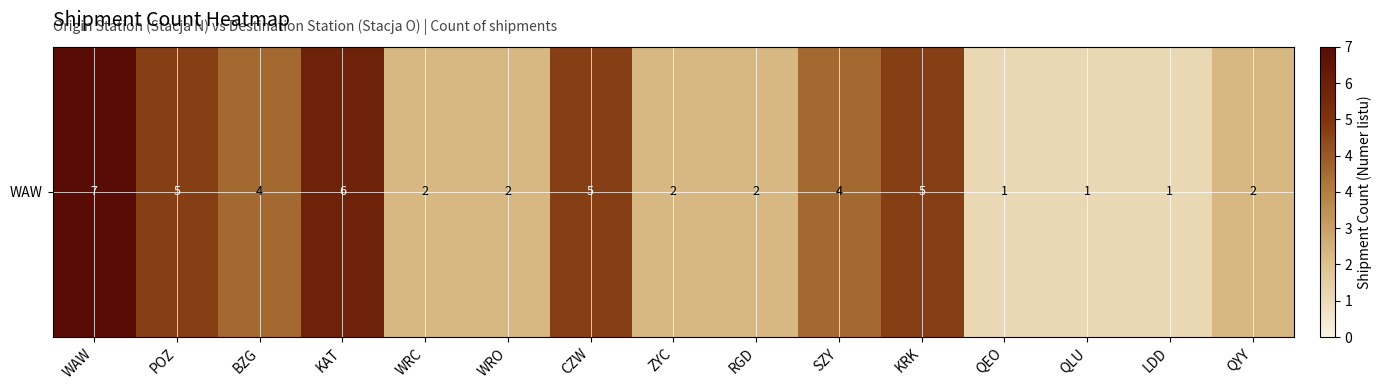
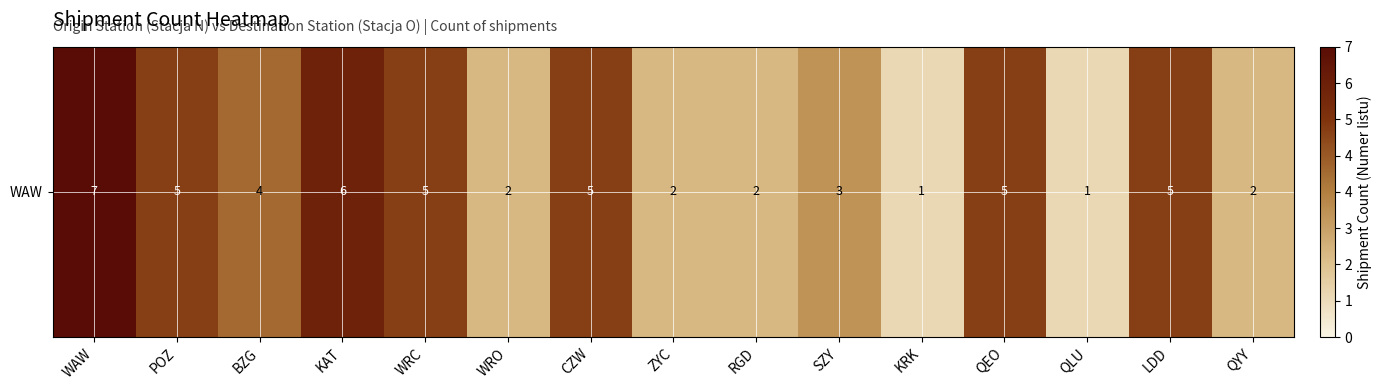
WAW, WRC: 2 -> 5
WAW, SZY: 4 -> 3
WAW, KRK: 5 -> 1
WAW, QEO: 1 -> 5
WAW, LDD: 1 -> 5
